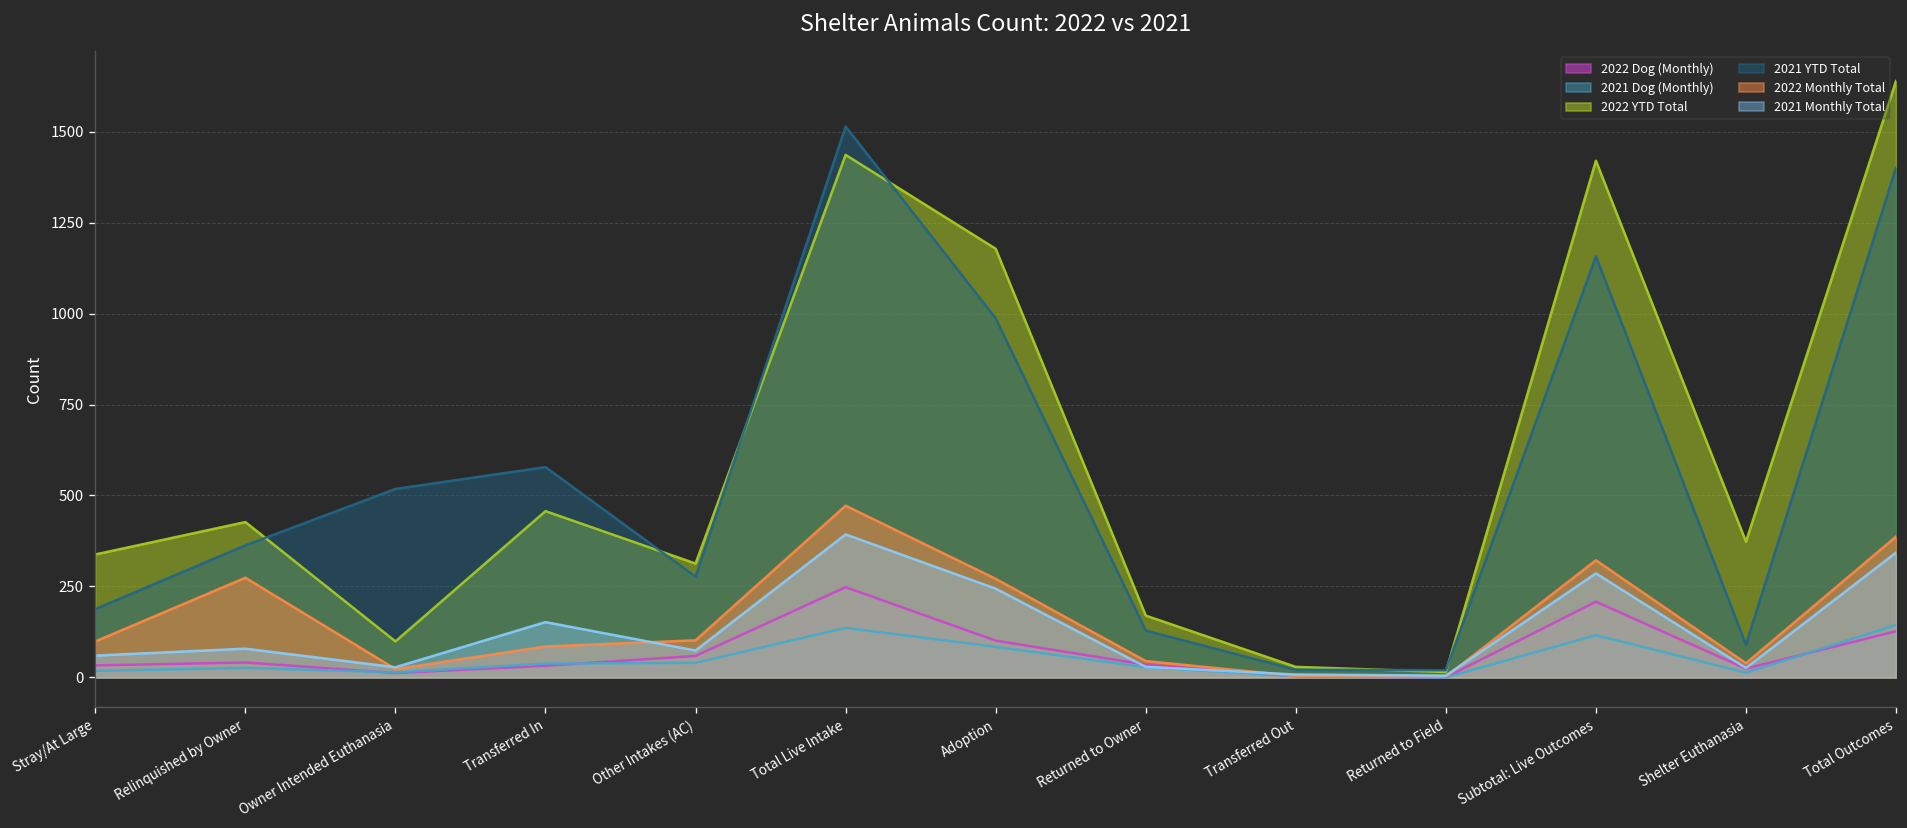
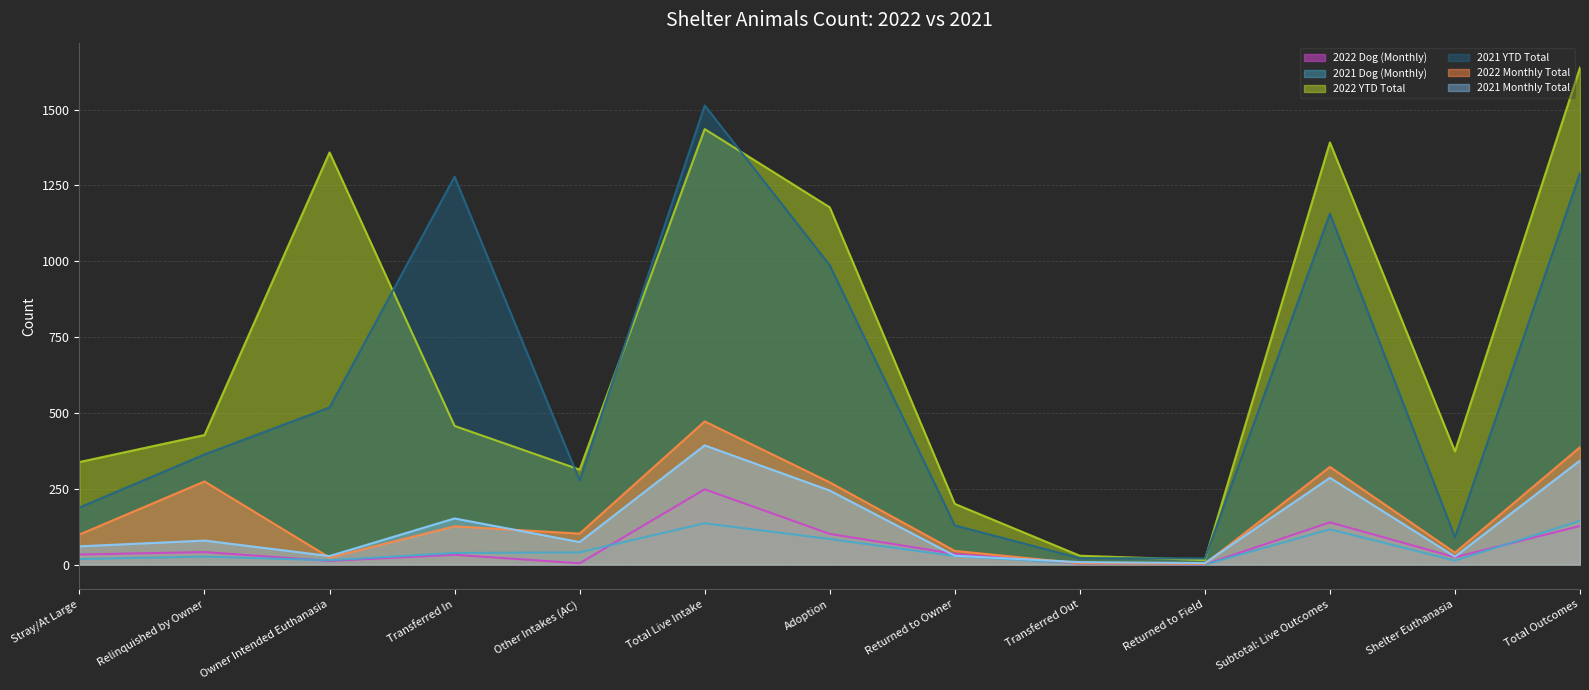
2022 YTD Total, Owner Intended Euthanasia: 100 -> 1360
2021 YTD Total, Transferred In: 580 -> 1280
2022 Monthly Total, Transferred In: 90 -> 130
2022 Dog (Monthly), Other Intakes (AC): 60 -> 0
2022 YTD Total, Returned to Owner: 170 -> 200
2022 Dog (Monthly), Subtotal: Live Outcomes: 210 -> 140
2022 YTD Total, Subtotal: Live Outcomes: 1420 -> 1390
2021 YTD Total, Total Outcomes: 1400 -> 1290
